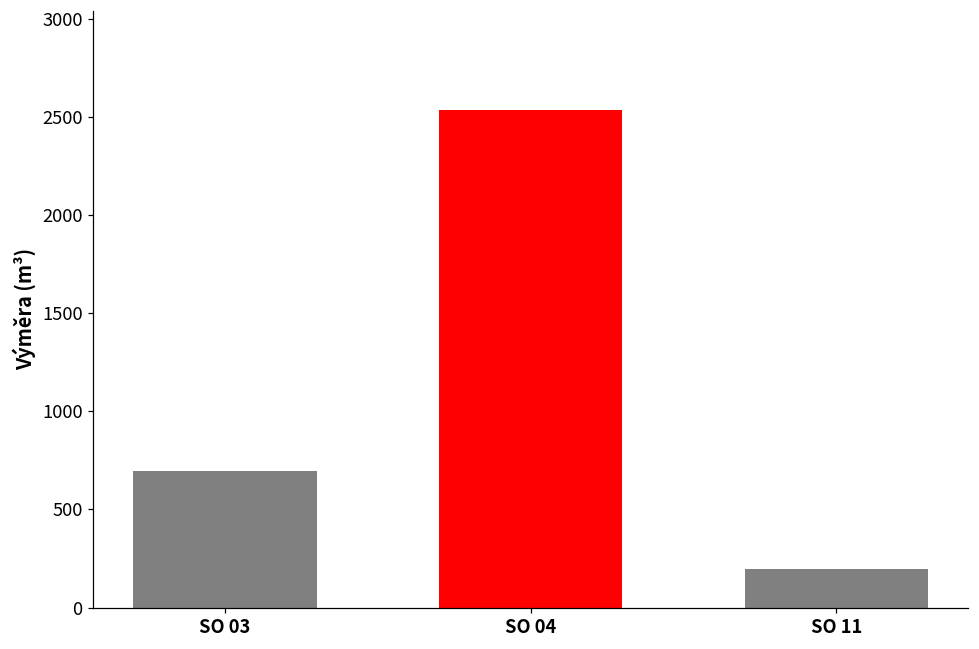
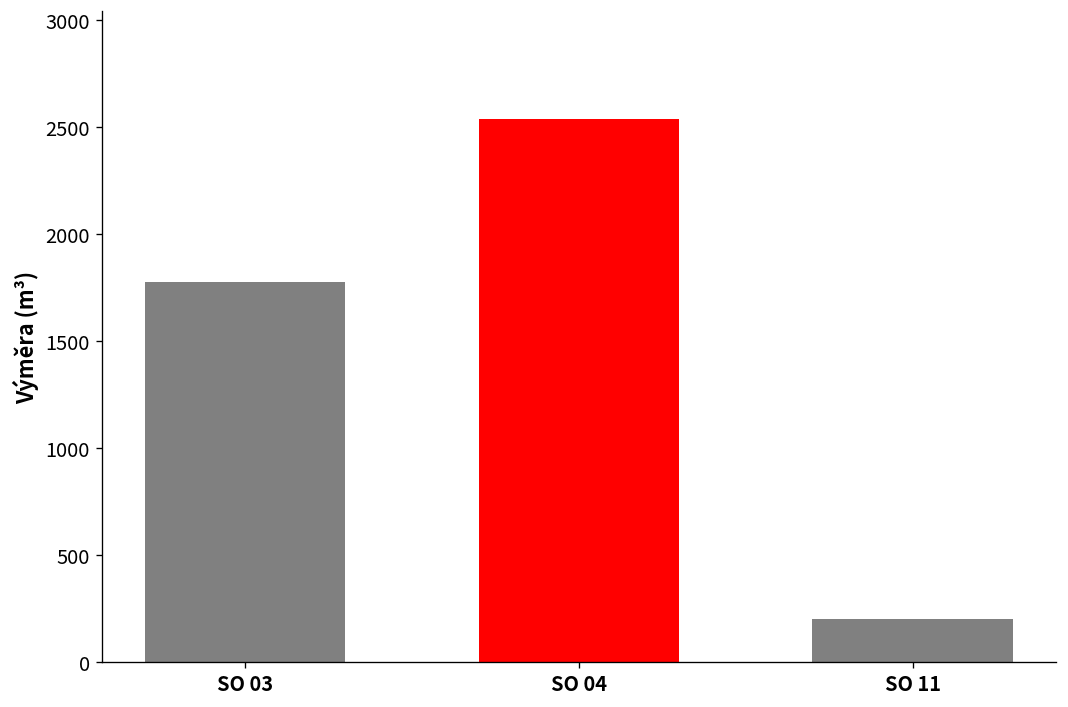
SO 03: 700 -> 1780
